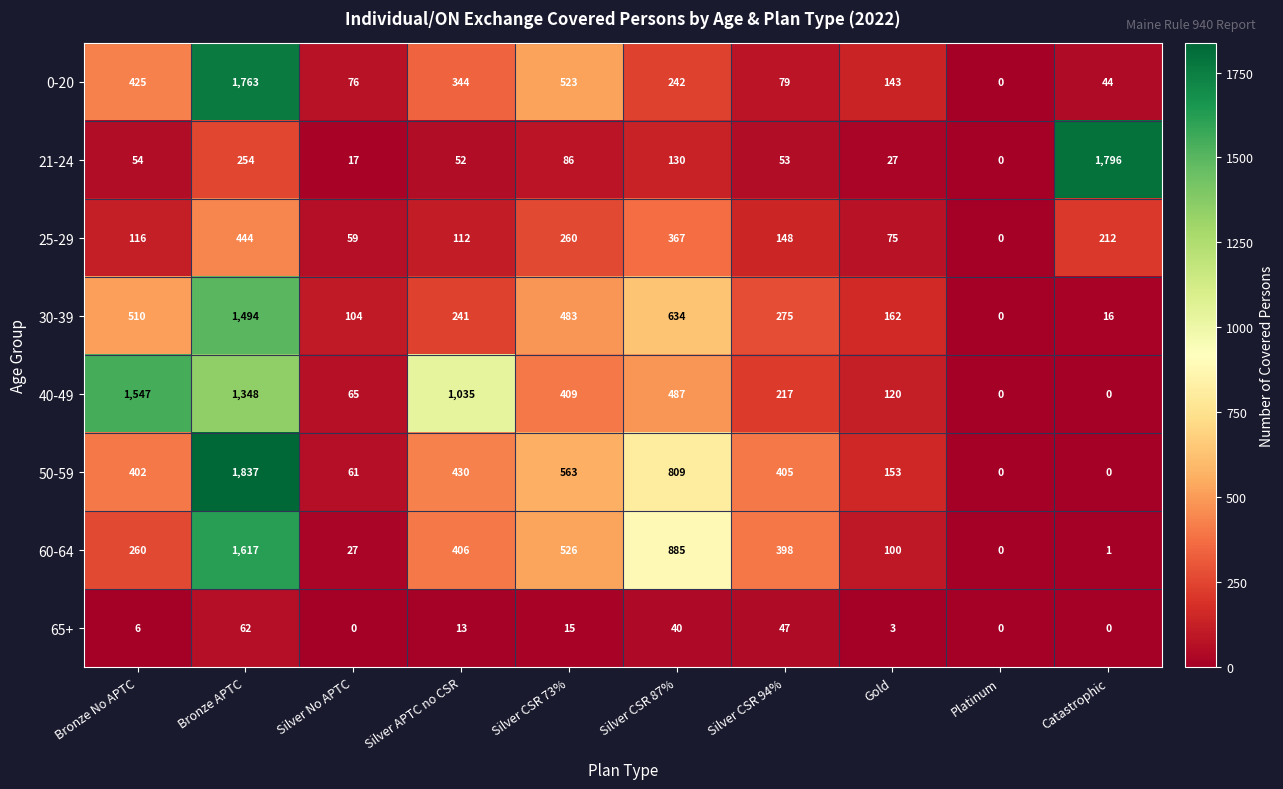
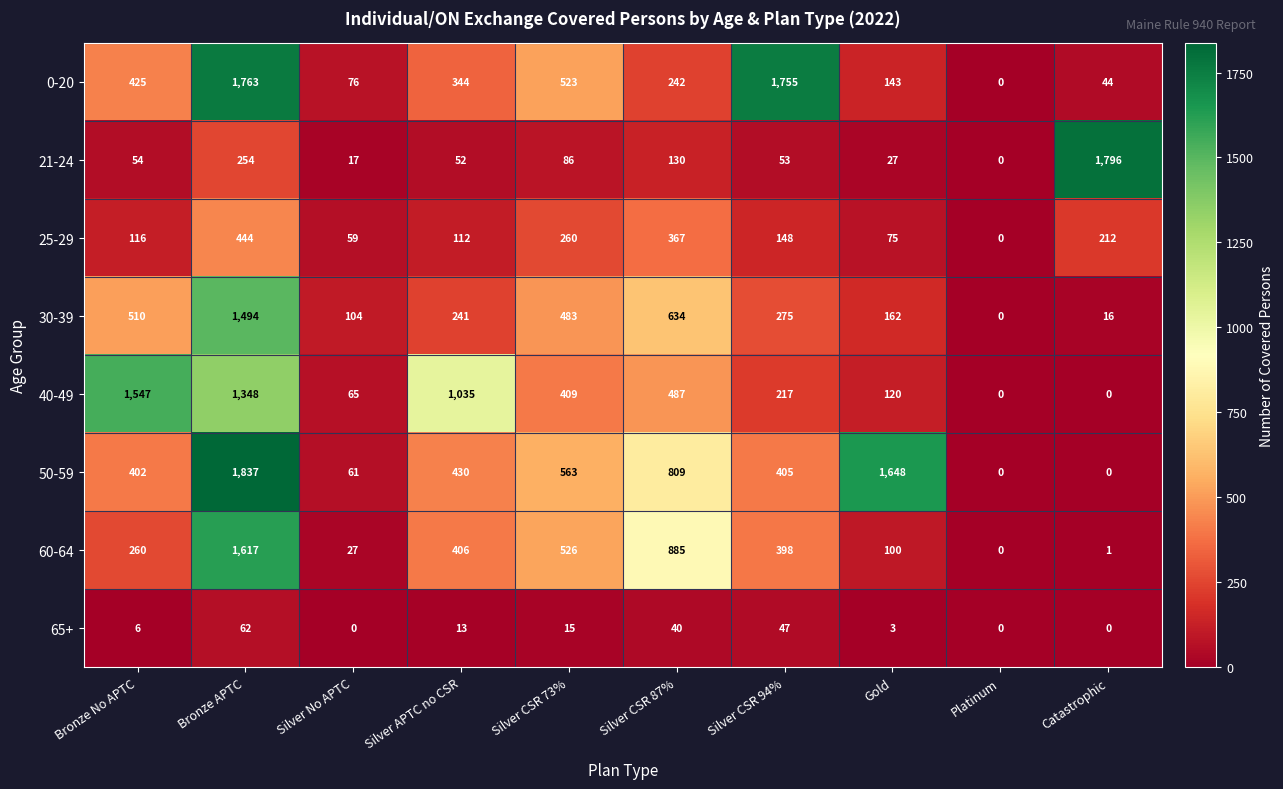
0-20, Silver CSR 94%: 79 -> 1,755
50-59, Gold: 153 -> 1,648
